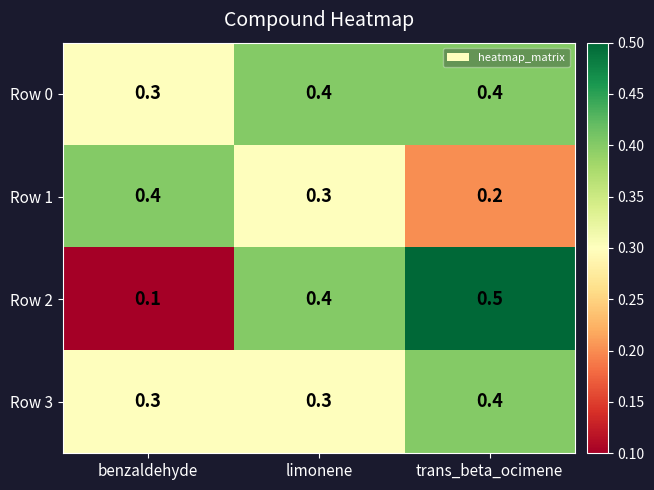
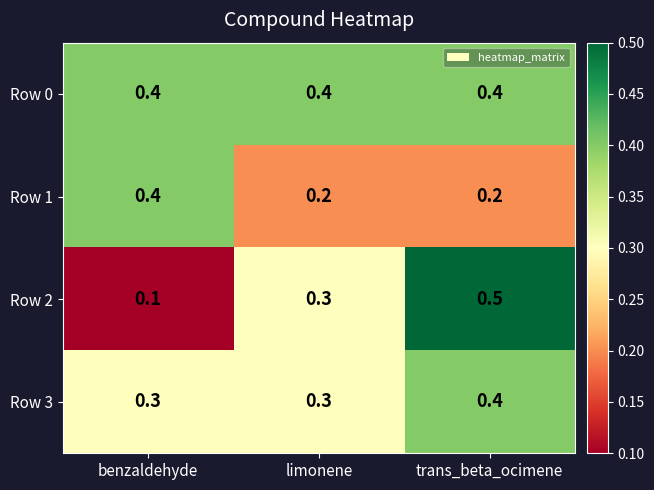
Row 0, benzaldehyde: 0.3 -> 0.4
Row 1, limonene: 0.3 -> 0.2
Row 2, limonene: 0.4 -> 0.3
